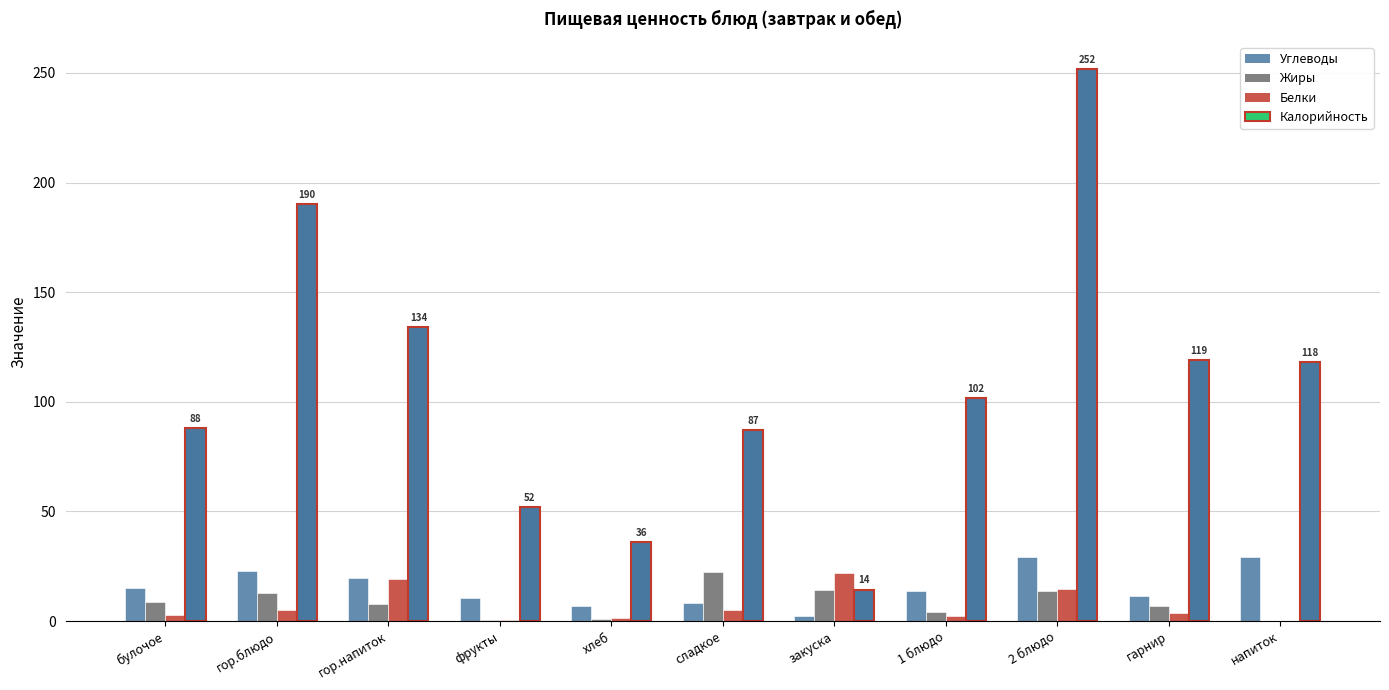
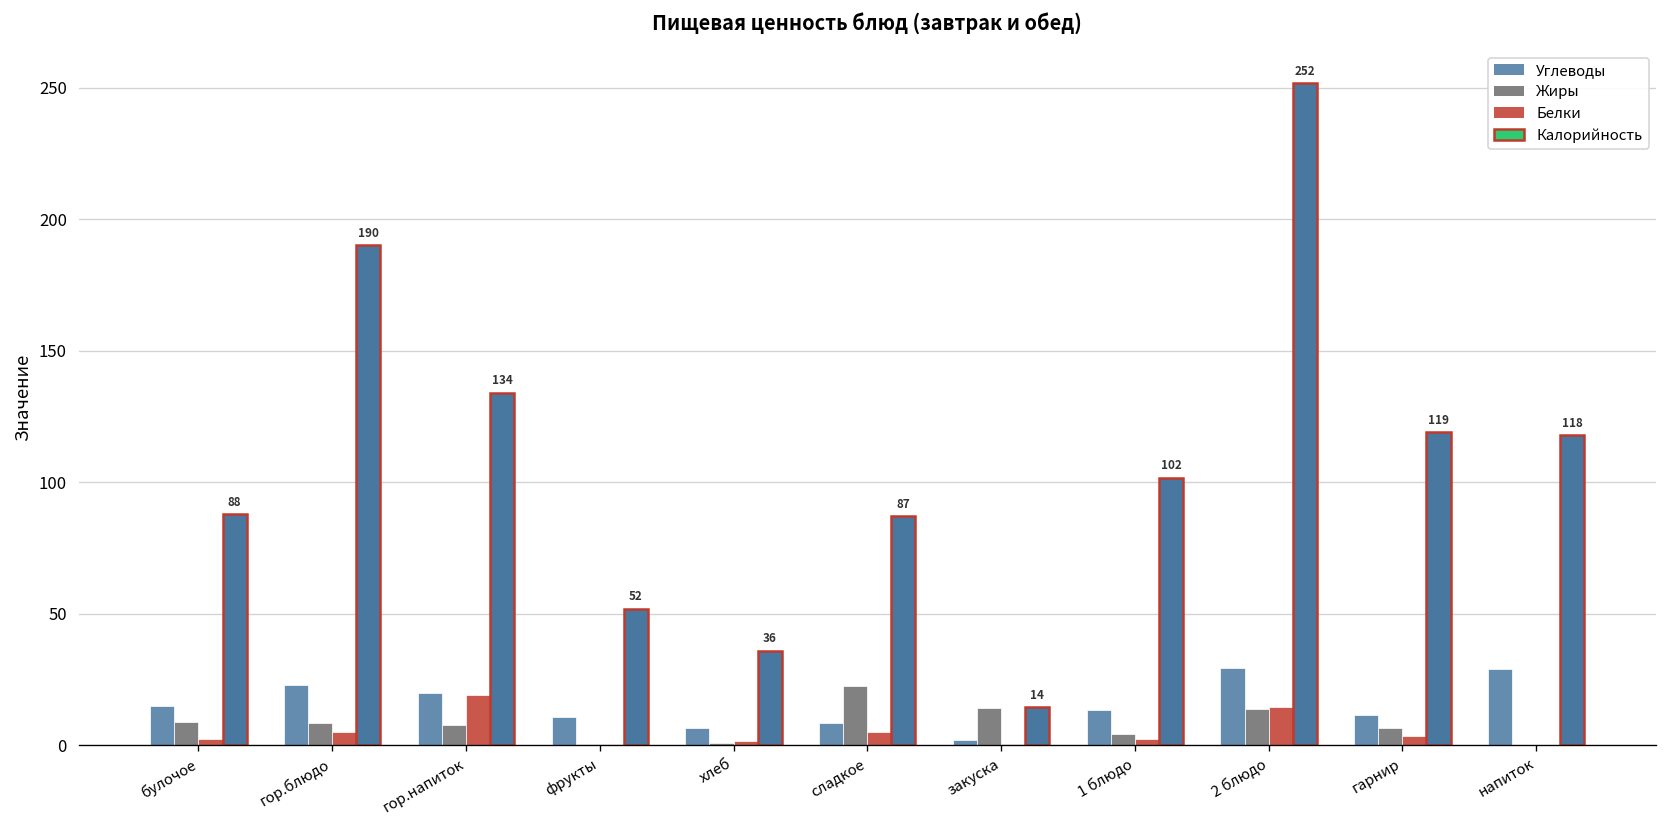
Жиры, гор.блюдо: 13 -> 9
Белки, закуска: 22 -> 1
